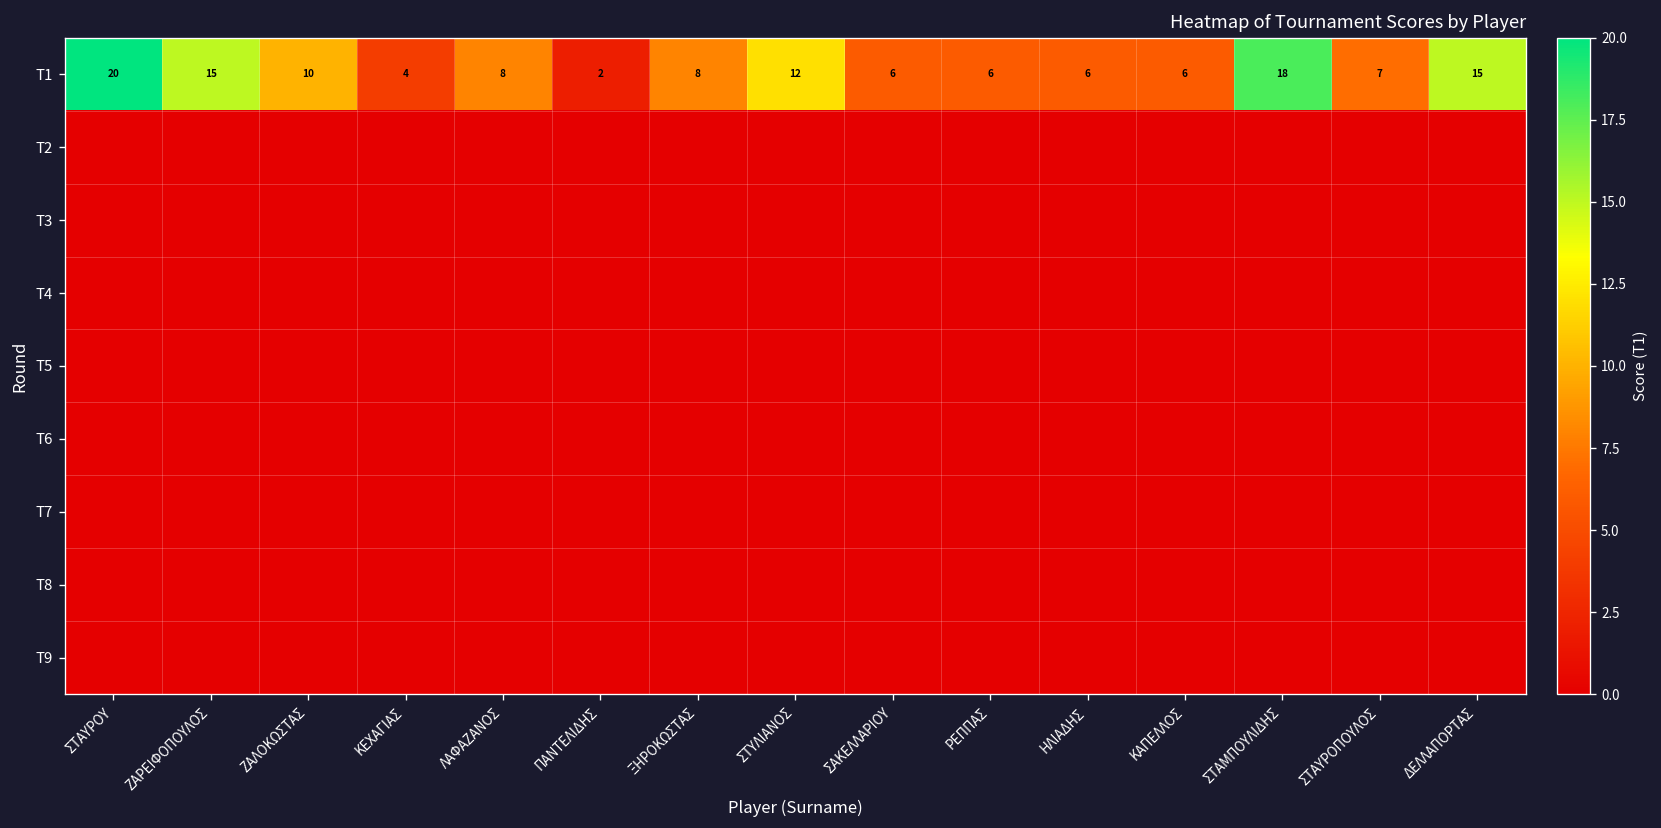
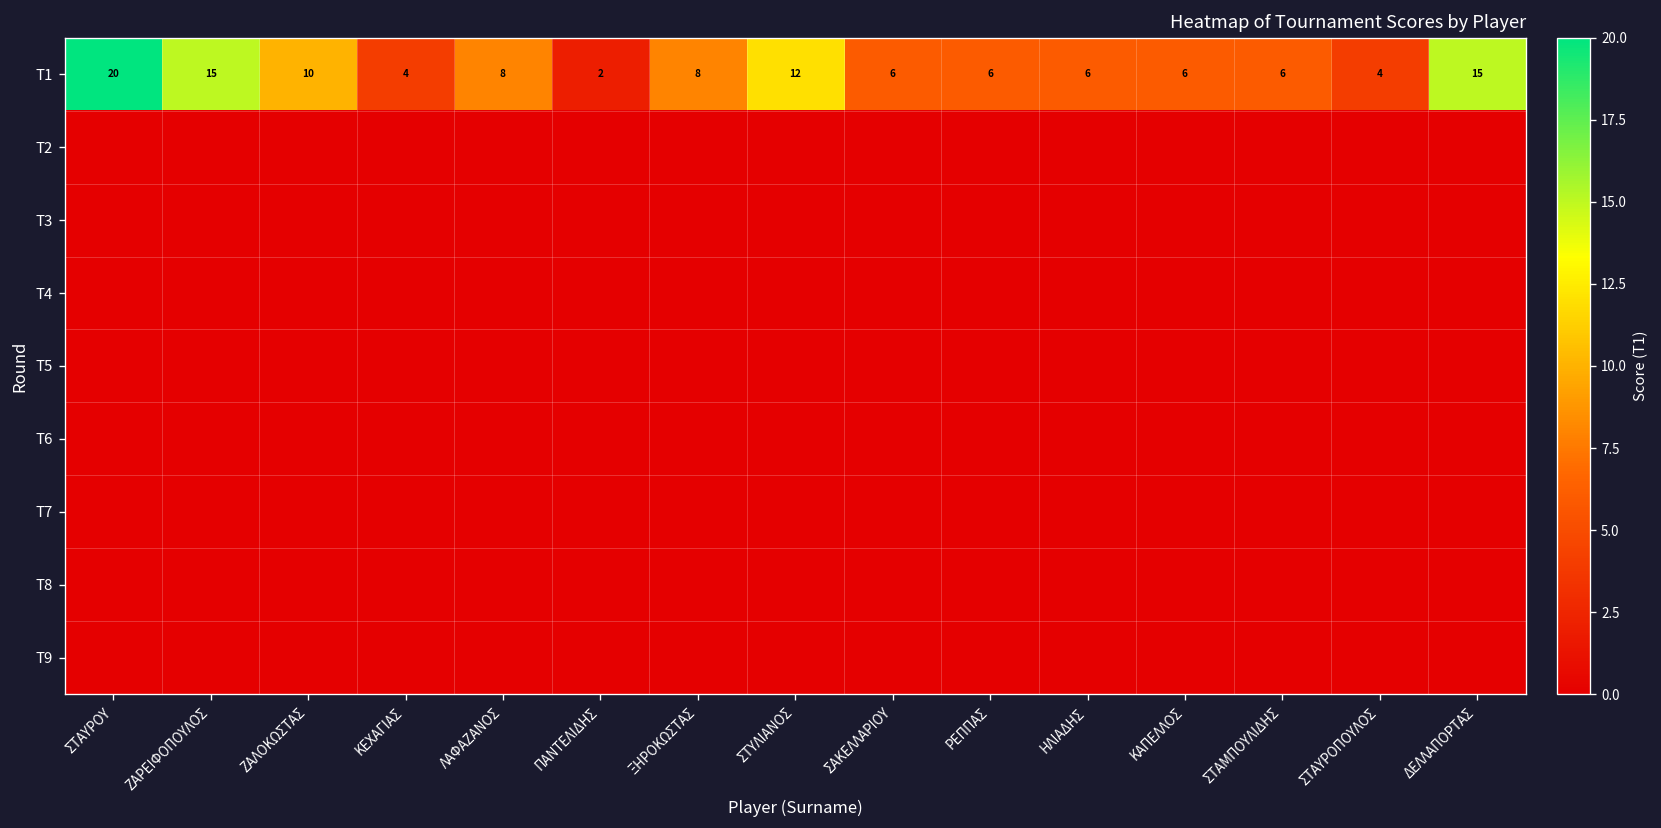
T1, ΣΤΑΜΠΟΥΛΙΔΗΣ: 18 -> 6
T1, ΣΤΑΥΡΟΠΟΥΛΟΣ: 7 -> 4
